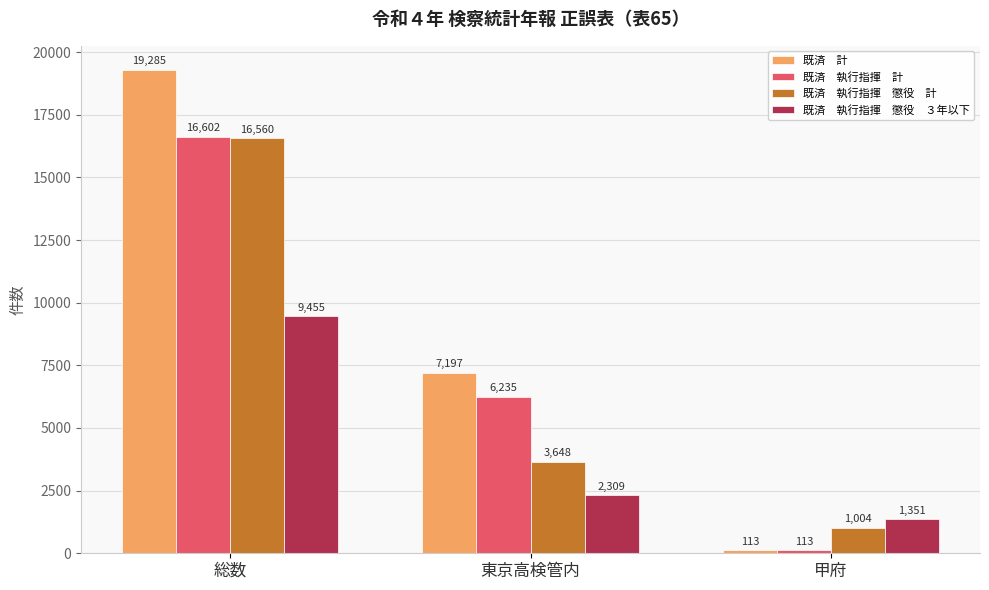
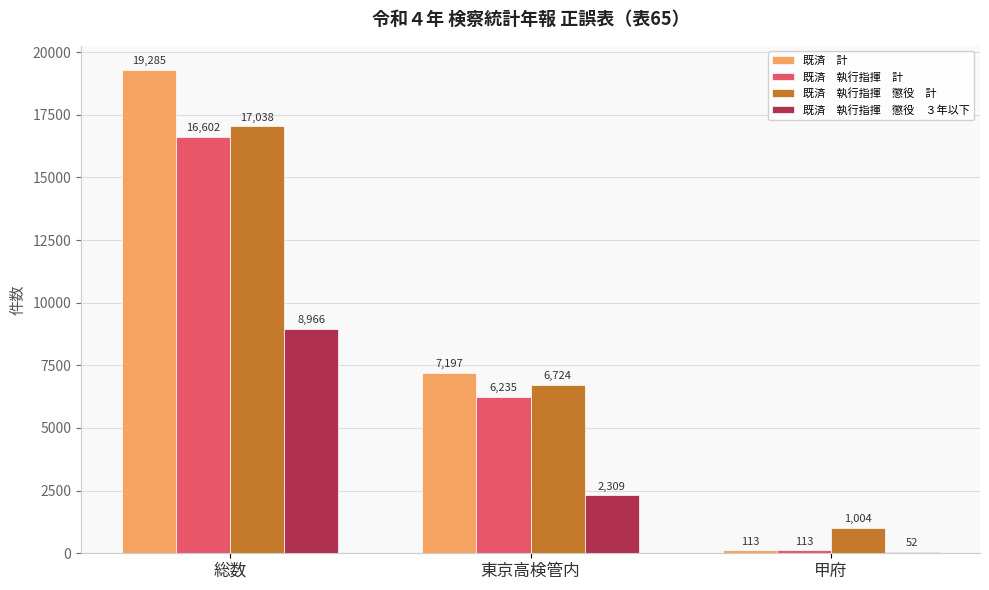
既済 執行指揮 懲役 計, 総数: 16,560 -> 17,038
既済 執行指揮 懲役 ３年以下, 総数: 9,455 -> 8,966
既済 執行指揮 懲役 計, 東京高検管内: 3,648 -> 6,724
既済 執行指揮 懲役 ３年以下, 甲府: 1,351 -> 52
